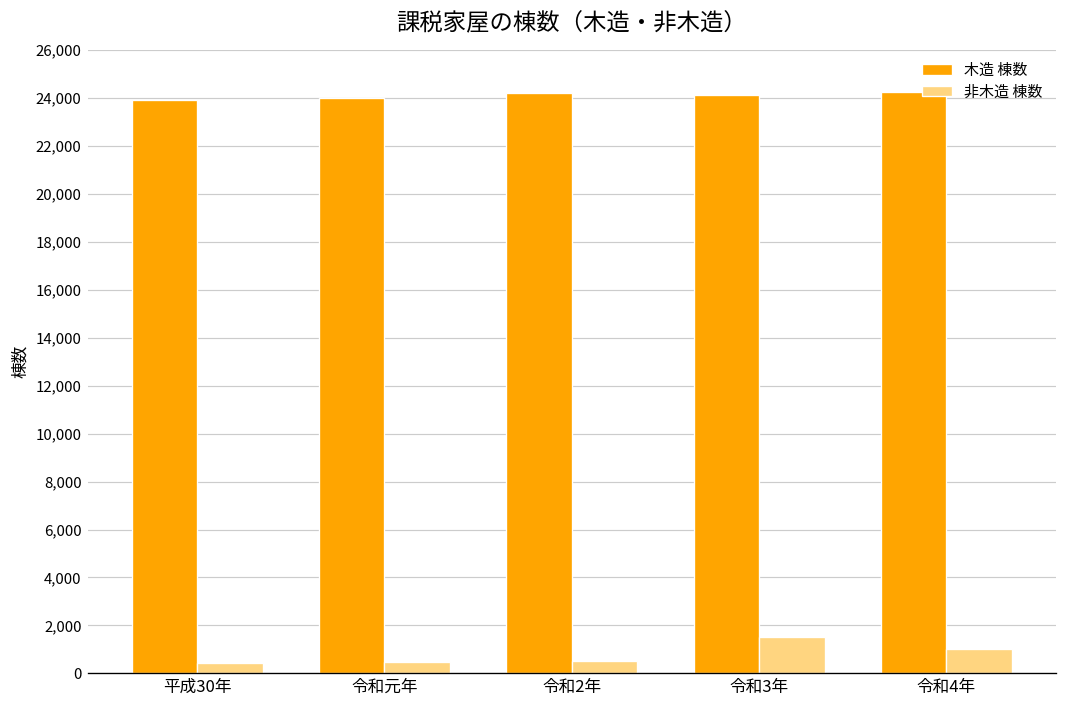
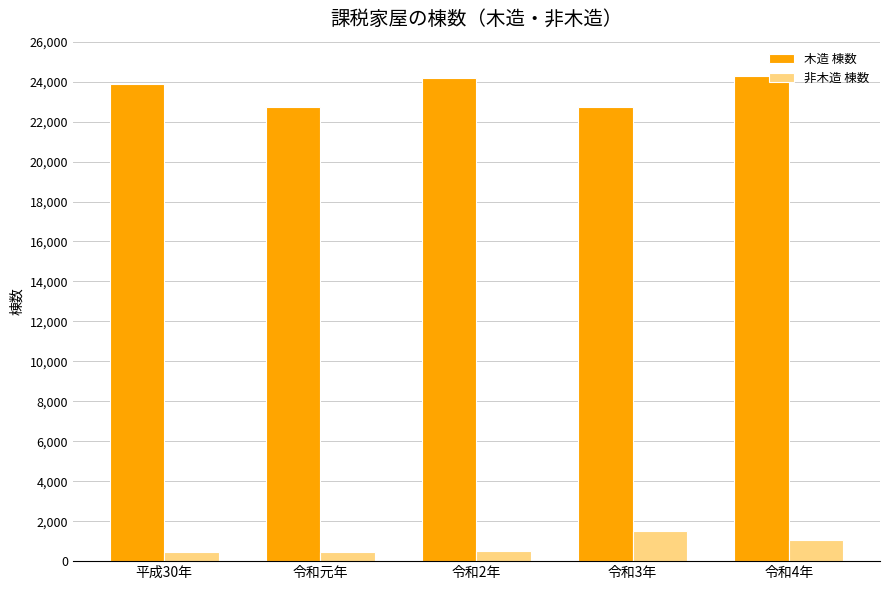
木造 棟数, 令和元年: 24,000 -> 22,700
木造 棟数, 令和3年: 24,100 -> 22,800
